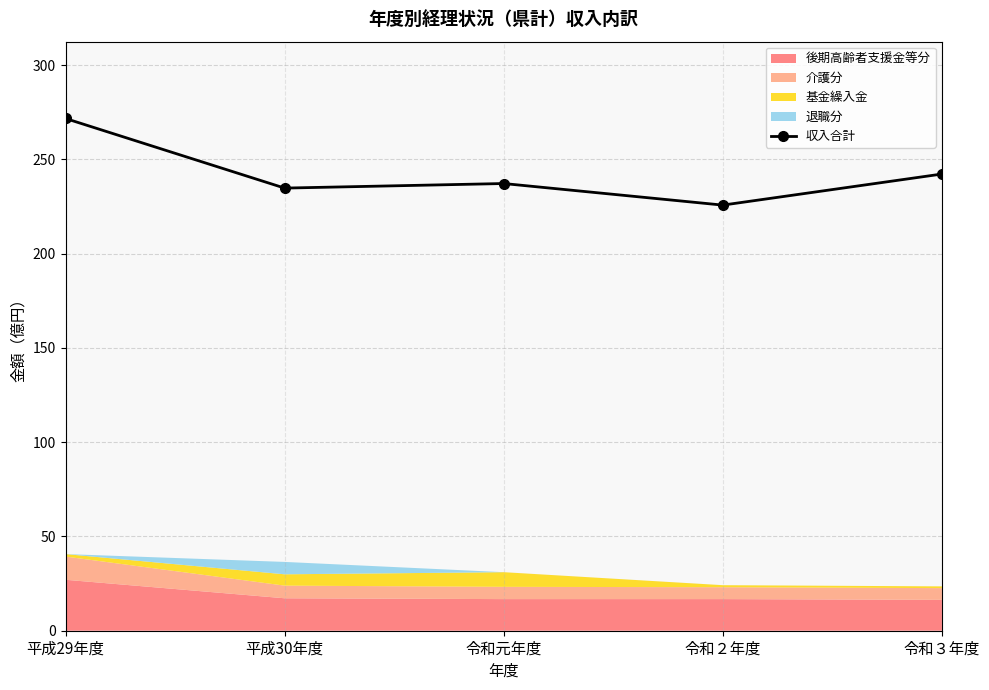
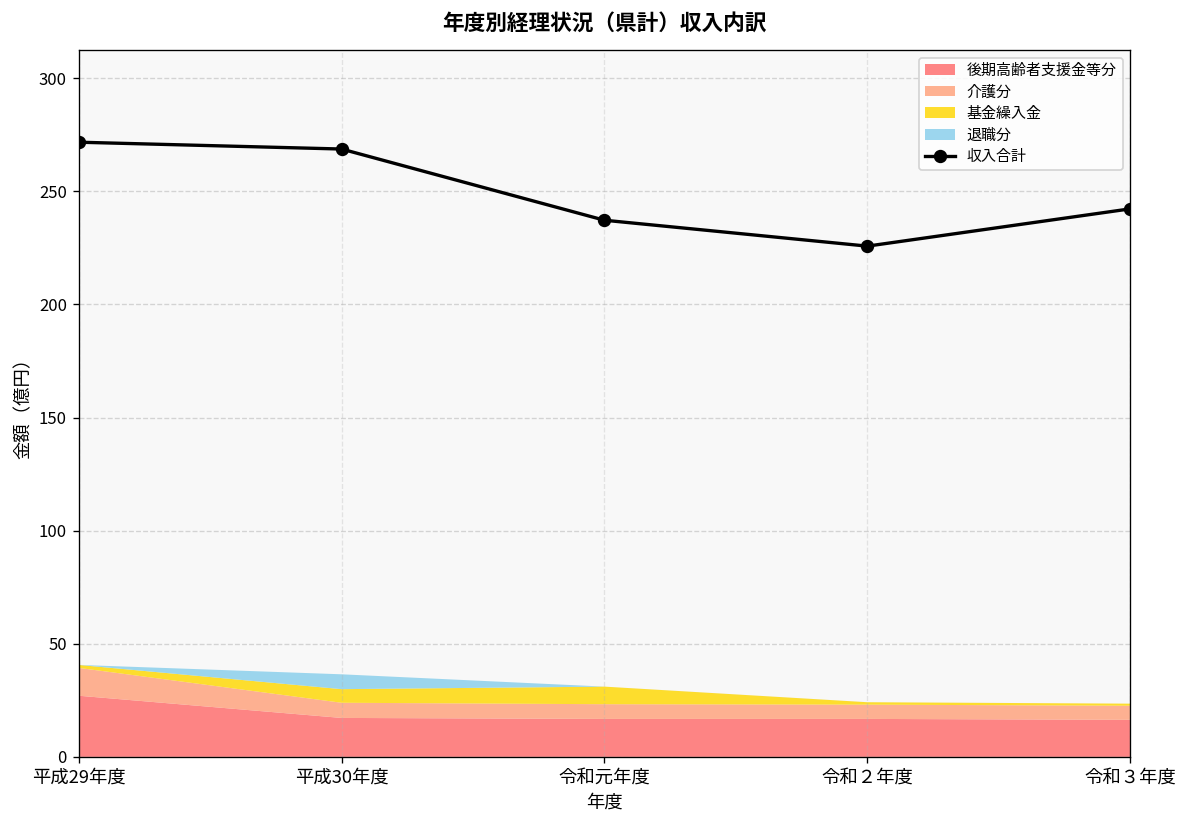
収入合計, 平成30年度: 235 -> 269
